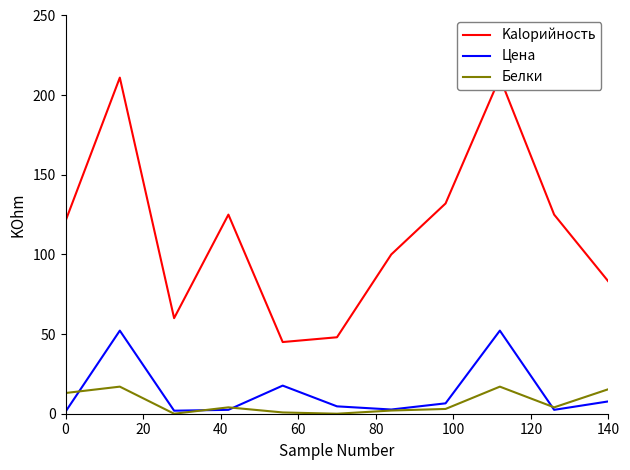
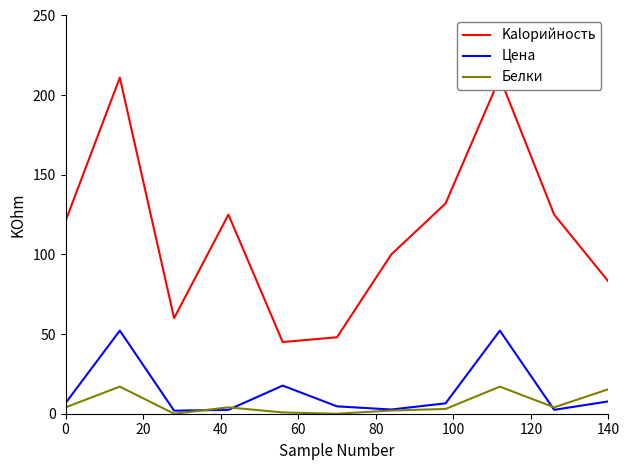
Цена, 0: 1 -> 7
Белки, 0: 13 -> 4
